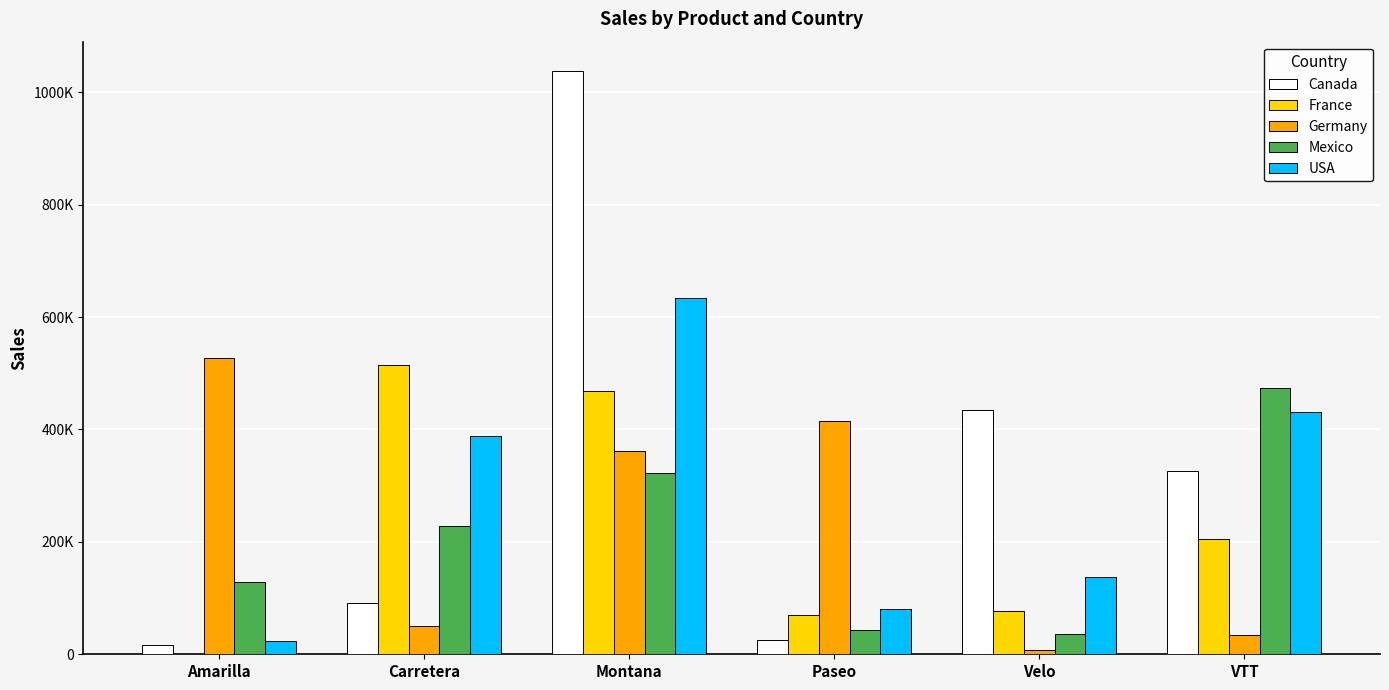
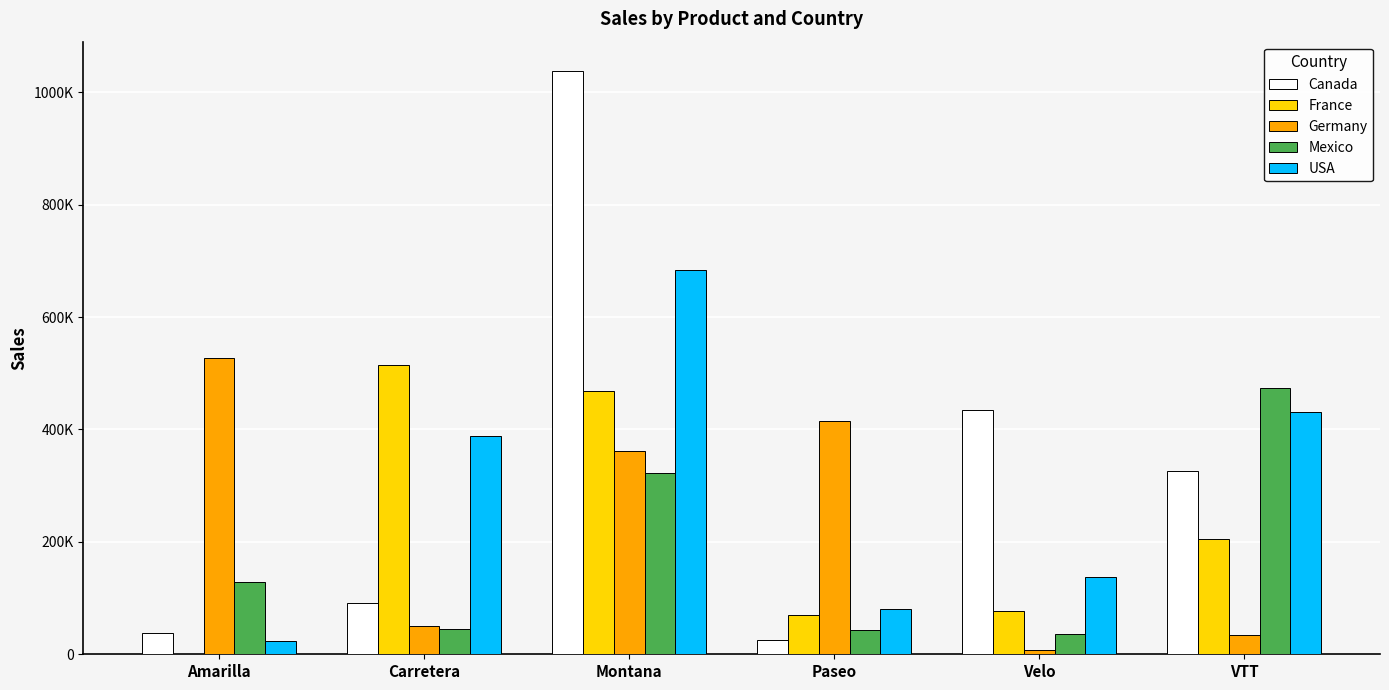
Canada, Amarilla: 20000 -> 40000
Mexico, Carretera: 230000 -> 40000
USA, Montana: 630000 -> 680000
